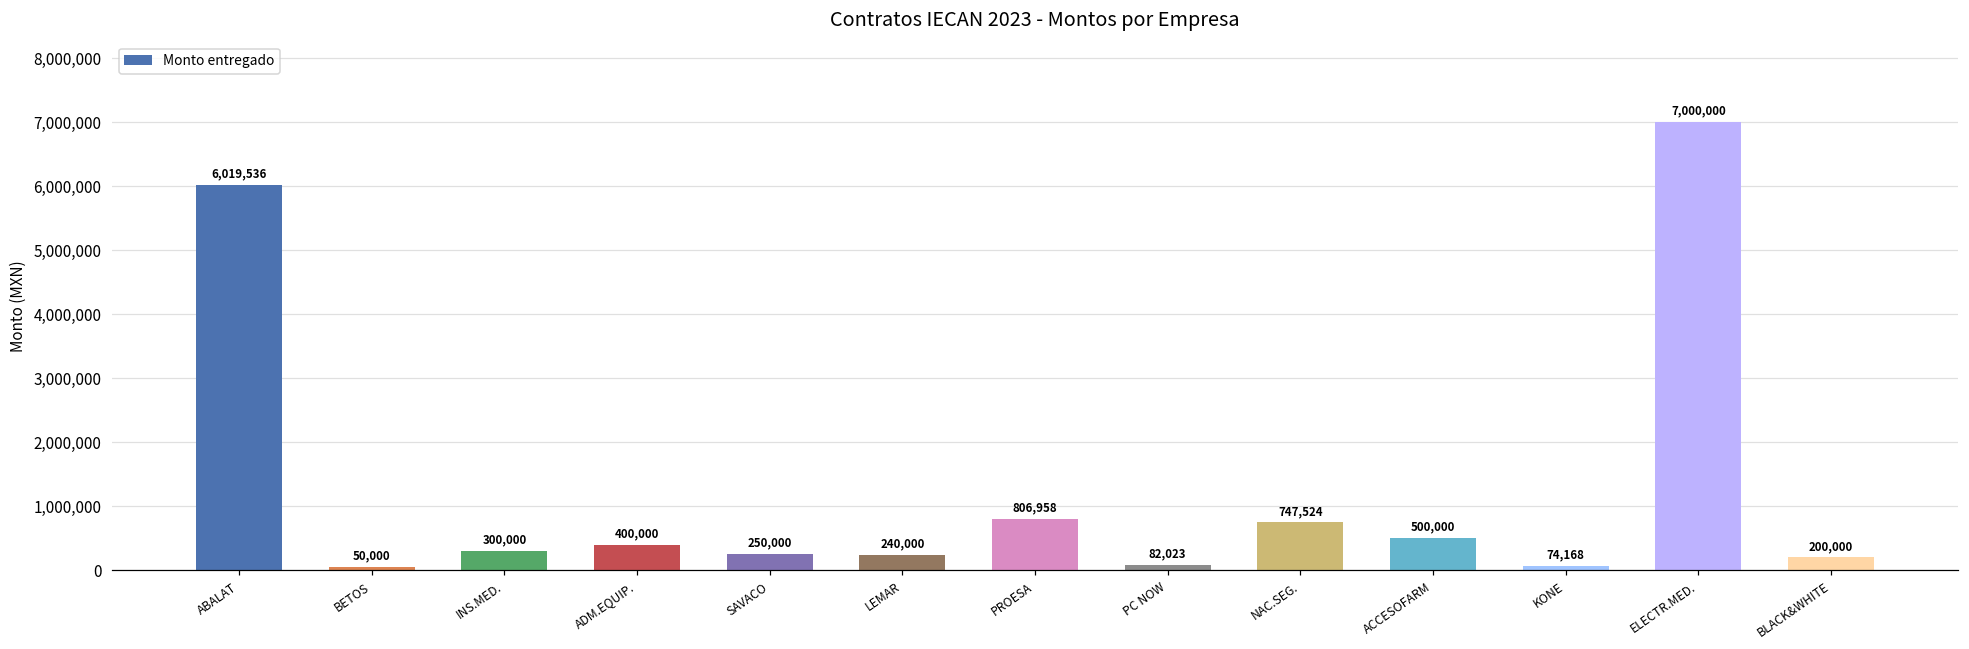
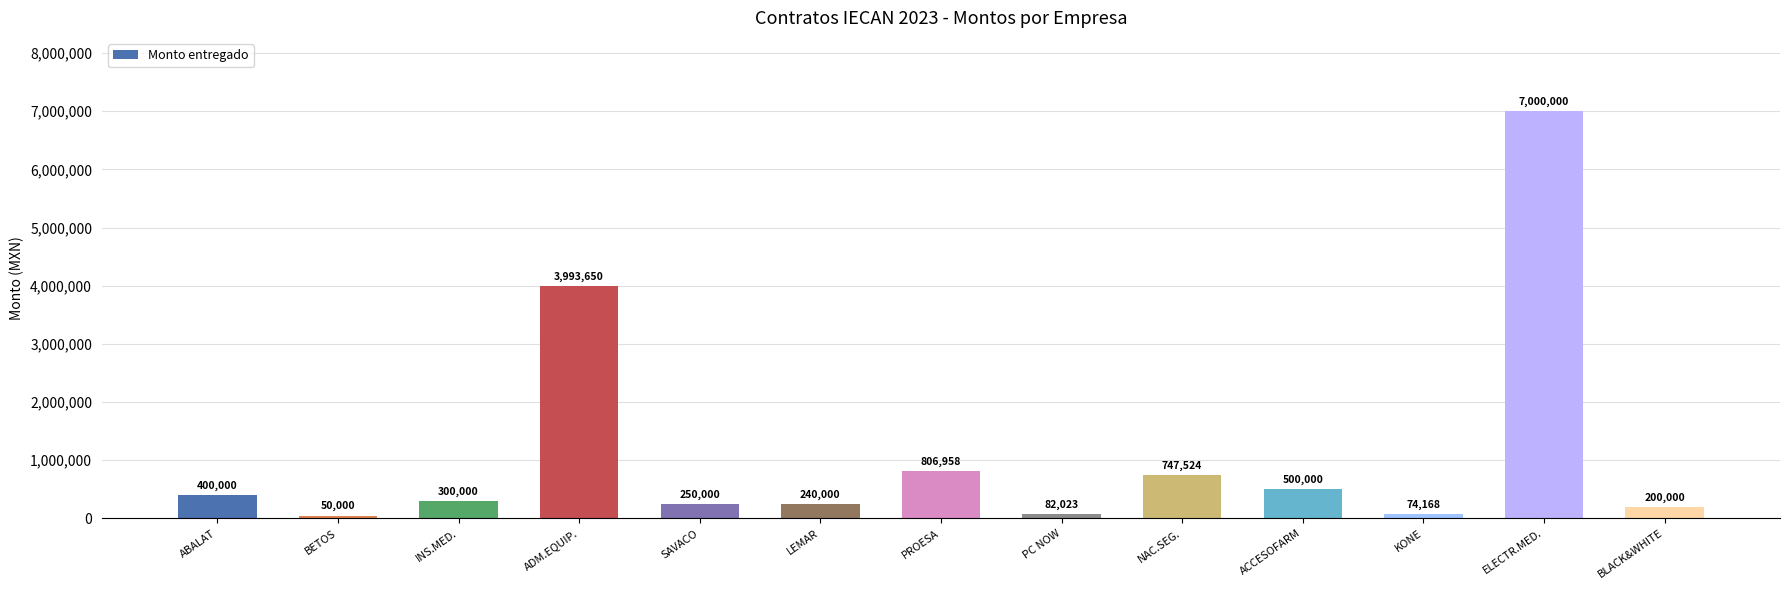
ABALAT: 6,019,536 -> 400,000
ADM.EQUIP.: 400,000 -> 3,993,650
